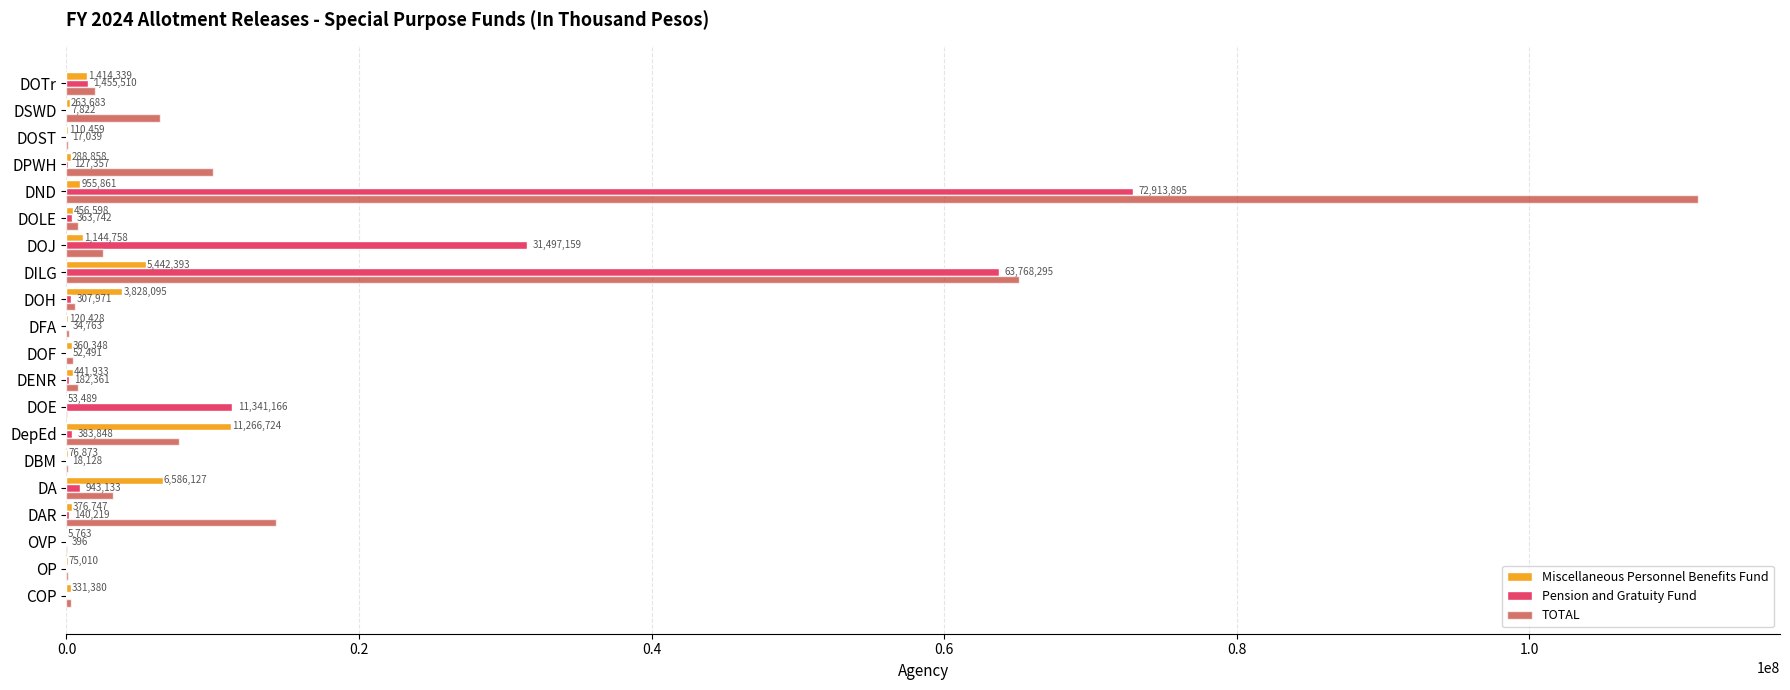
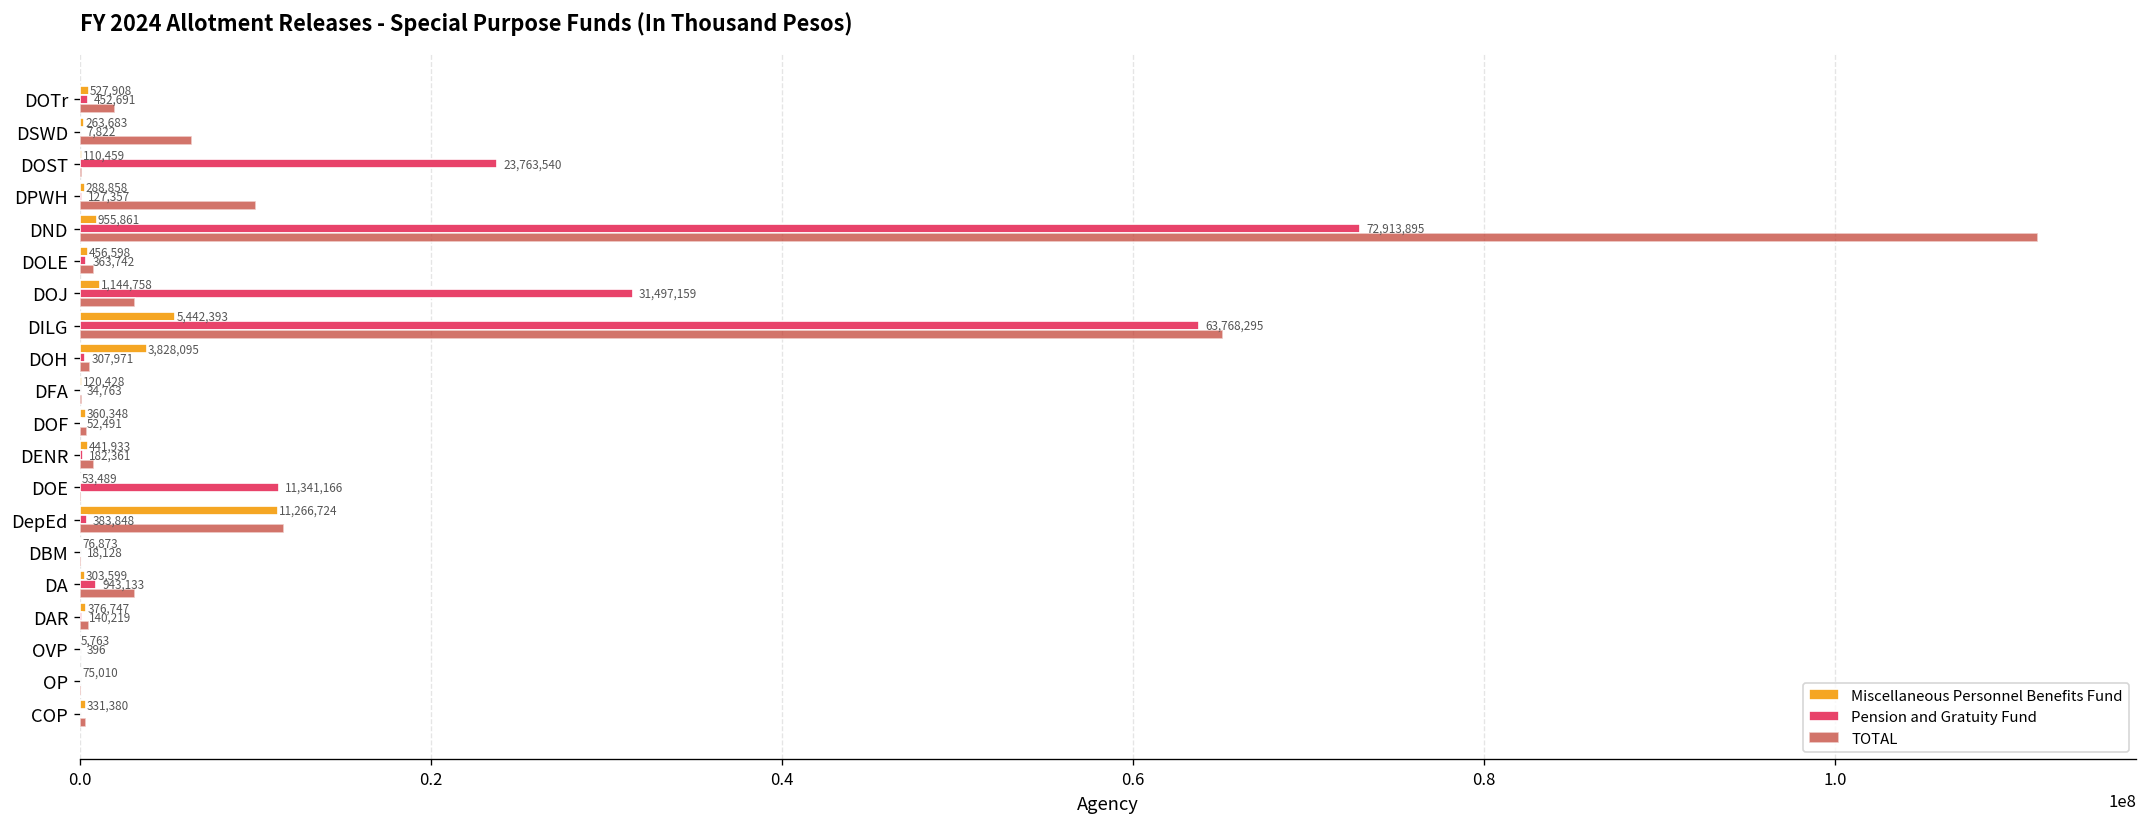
Miscellaneous Personnel Benefits Fund, DOTr: 1,414,339 -> 527,908
Pension and Gratuity Fund, DOTr: 1,455,510 -> 452,691
Pension and Gratuity Fund, DOST: 17,039 -> 23,763,540
TOTAL, DOJ: 2500000 -> 3100000
TOTAL, DepEd: 7700000 -> 11700000
Miscellaneous Personnel Benefits Fund, DA: 6,586,127 -> 303,599
TOTAL, DAR: 14400000 -> 500000
